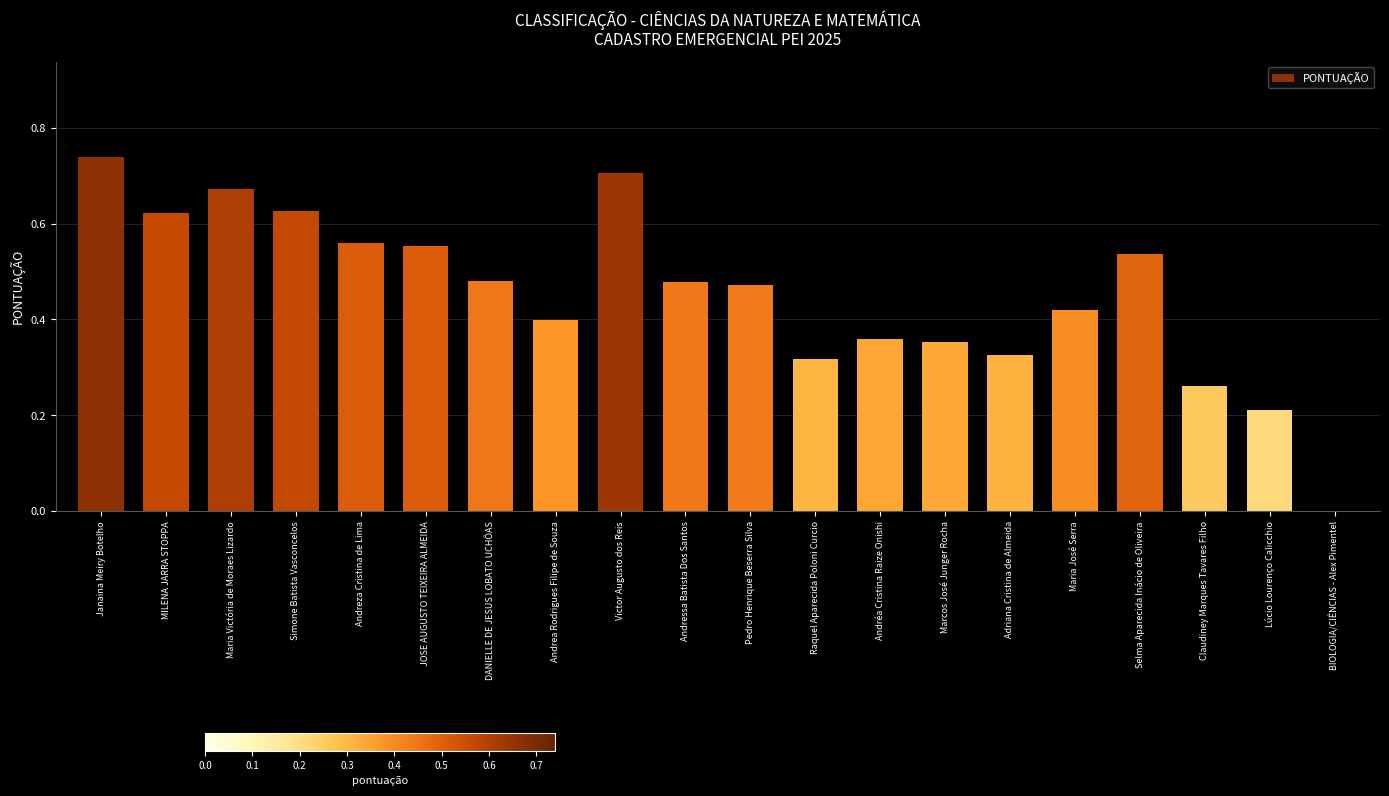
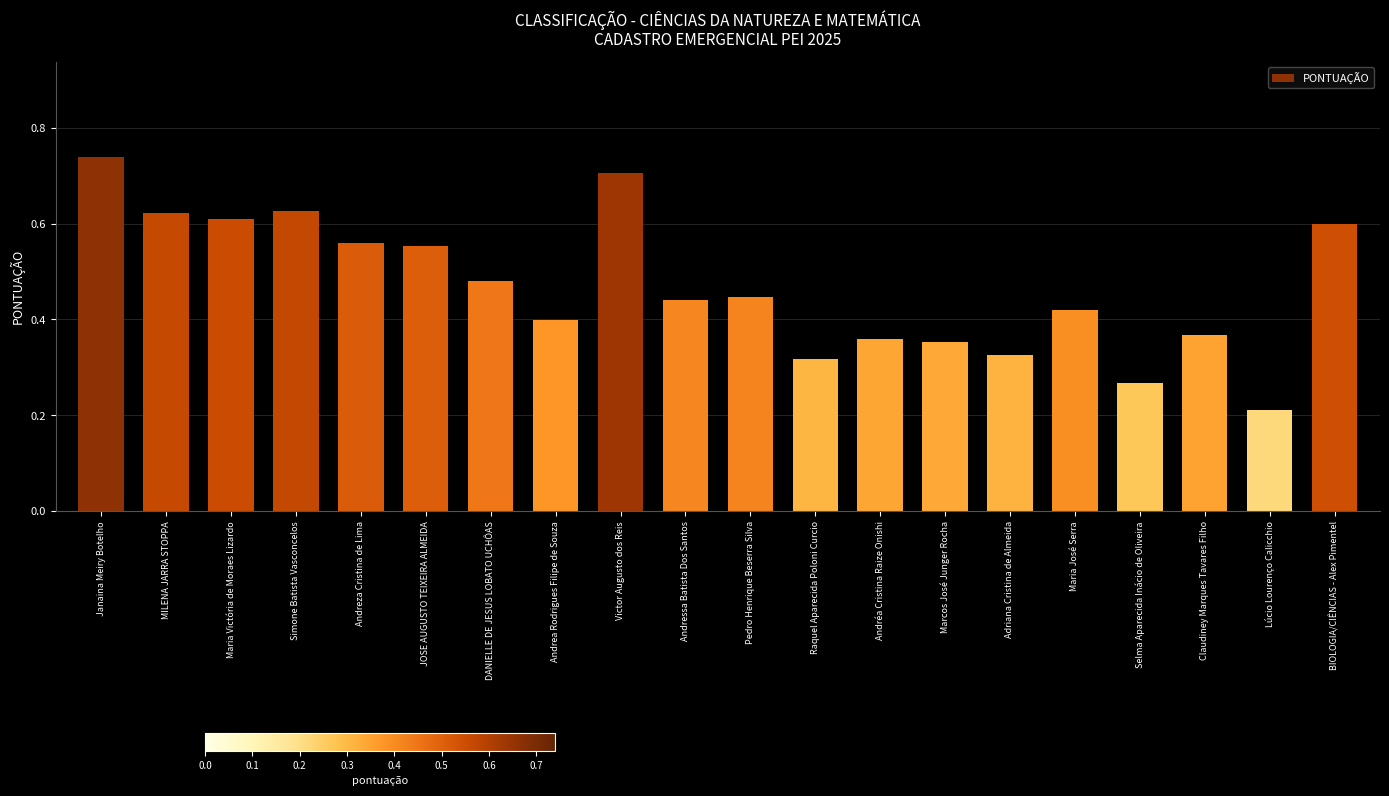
Maria Victória de Moraes Lizardo: 0.67 -> 0.61
Andressa Batista Dos Santos: 0.48 -> 0.44
Pedro Henrique Beserra Silva: 0.47 -> 0.45
Selma Aparecida Inácio de Oliveira: 0.54 -> 0.27
Claudiney Marques Tavares Filho: 0.26 -> 0.37
BIOLOGIA/CIÊNCIAS - Alex Pimentel: 0.0 -> 0.6
